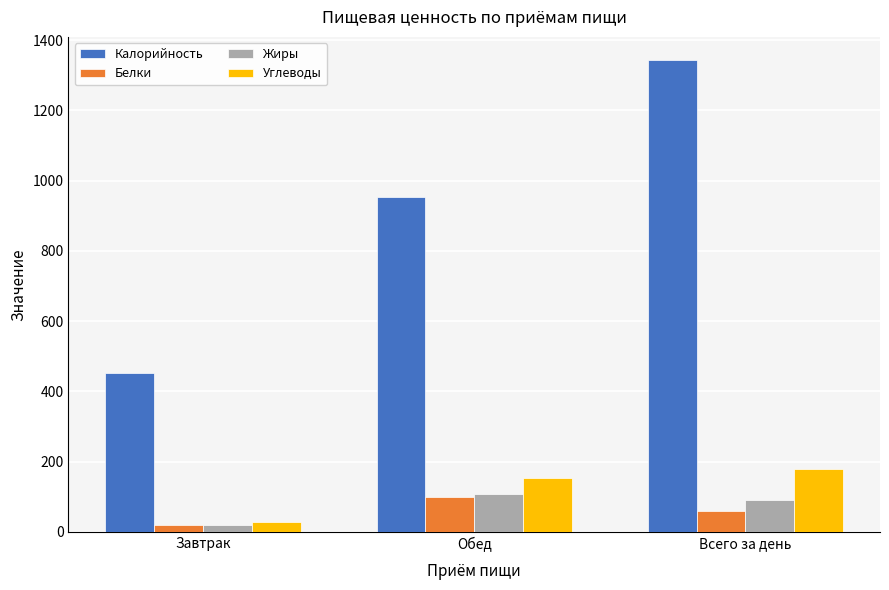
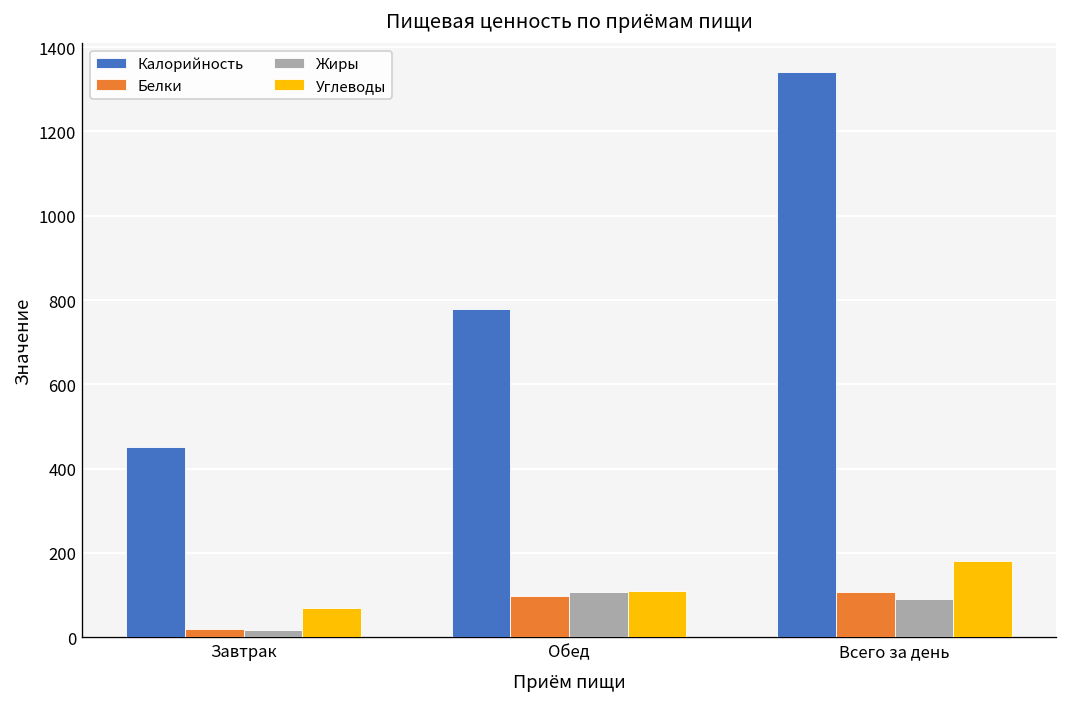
Углеводы, Завтрак: 30 -> 70
Калорийность, Обед: 950 -> 780
Углеводы, Обед: 150 -> 110
Белки, Всего за день: 60 -> 110
